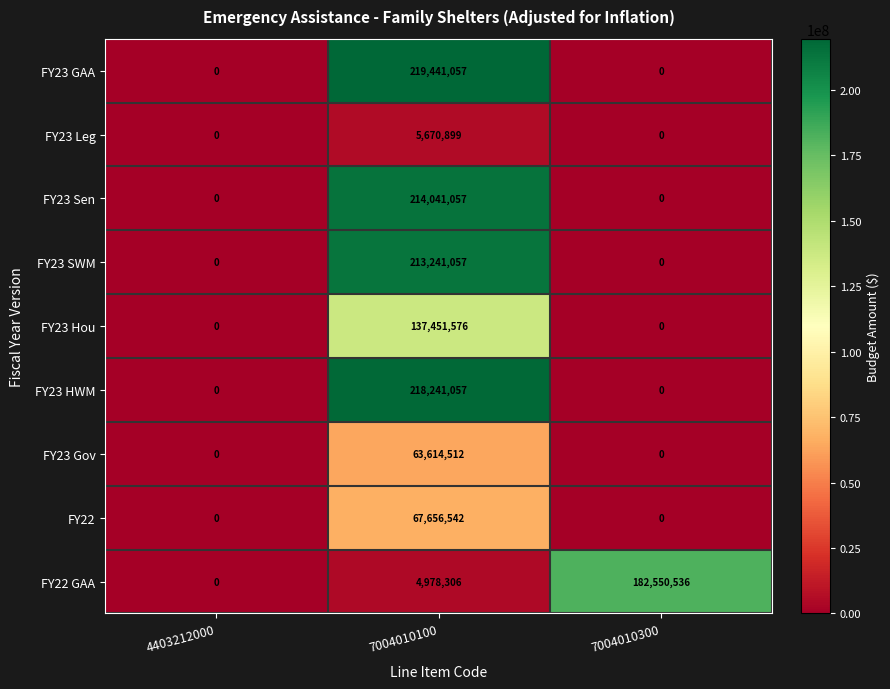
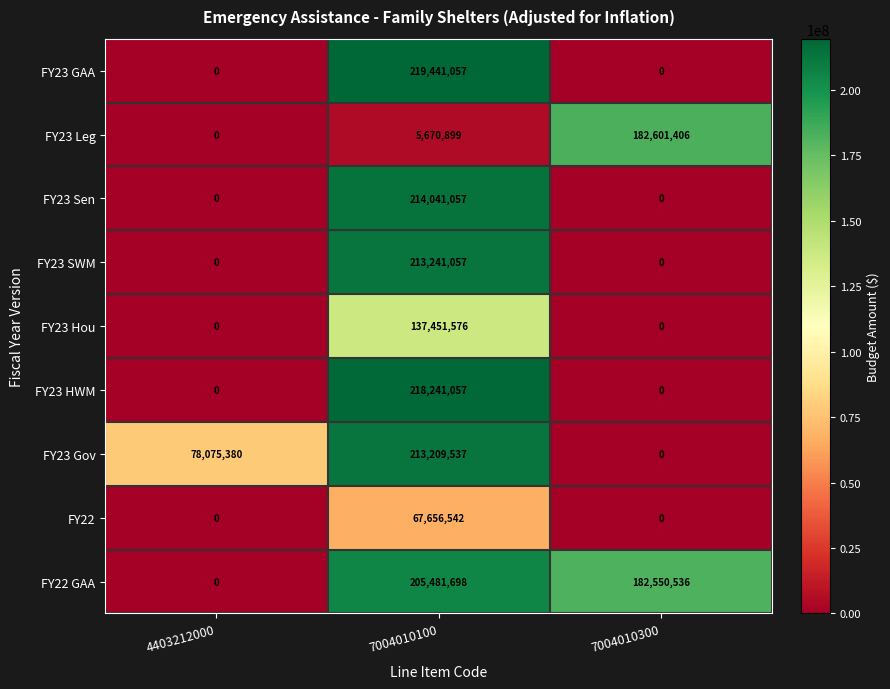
FY23 Leg, 7004010300: 0 -> 182,601,406
FY23 Gov, 4403212000: 0 -> 78,075,380
FY23 Gov, 7004010100: 63,614,512 -> 213,209,537
FY22 GAA, 7004010100: 4,978,306 -> 205,481,698
